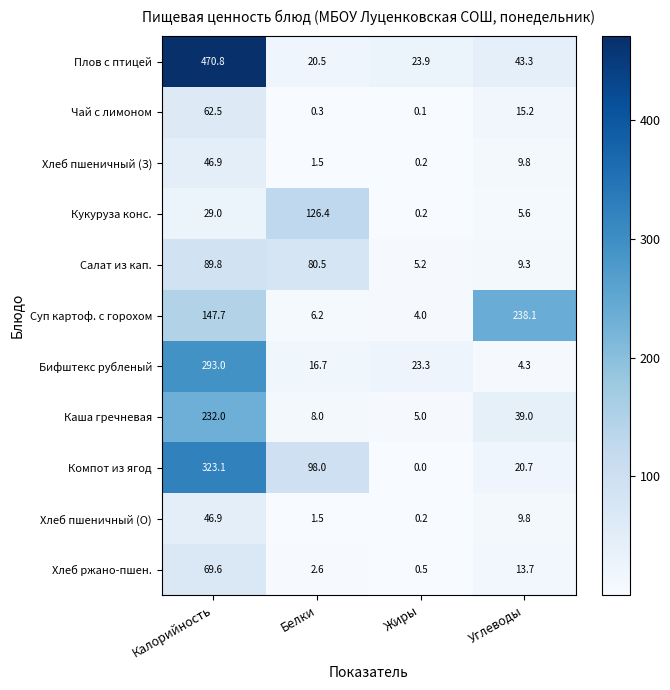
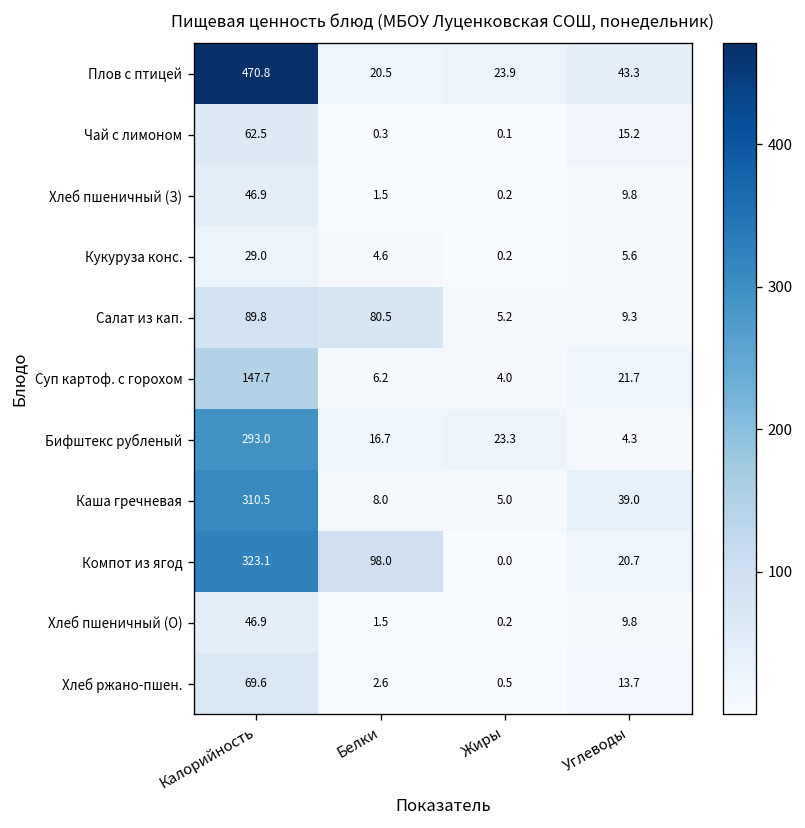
Кукуруза конс., Белки: 126.4 -> 4.6
Суп картоф. с горохом, Углеводы: 238.1 -> 21.7
Каша гречневая, Калорийность: 232.0 -> 310.5
